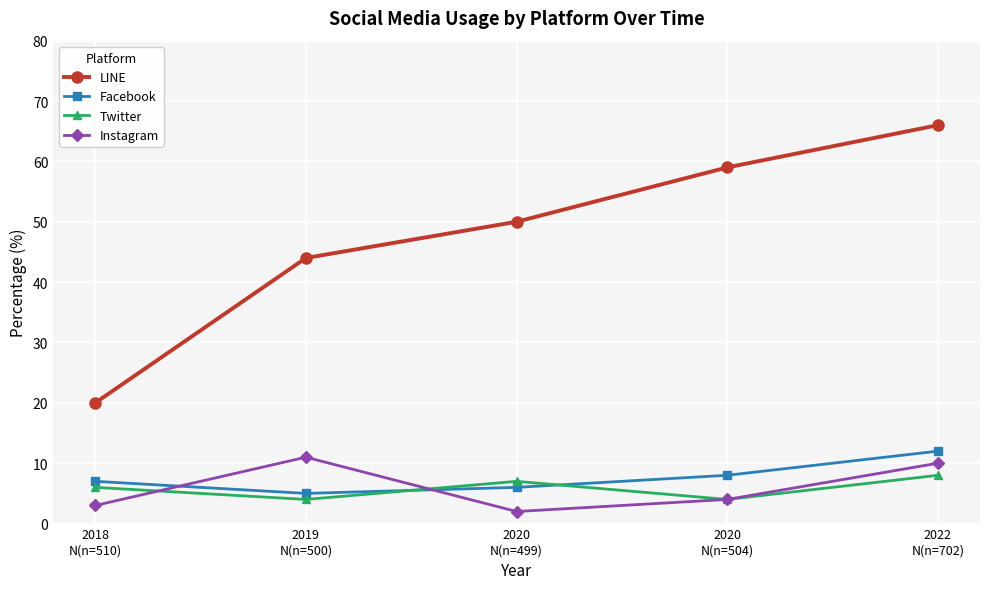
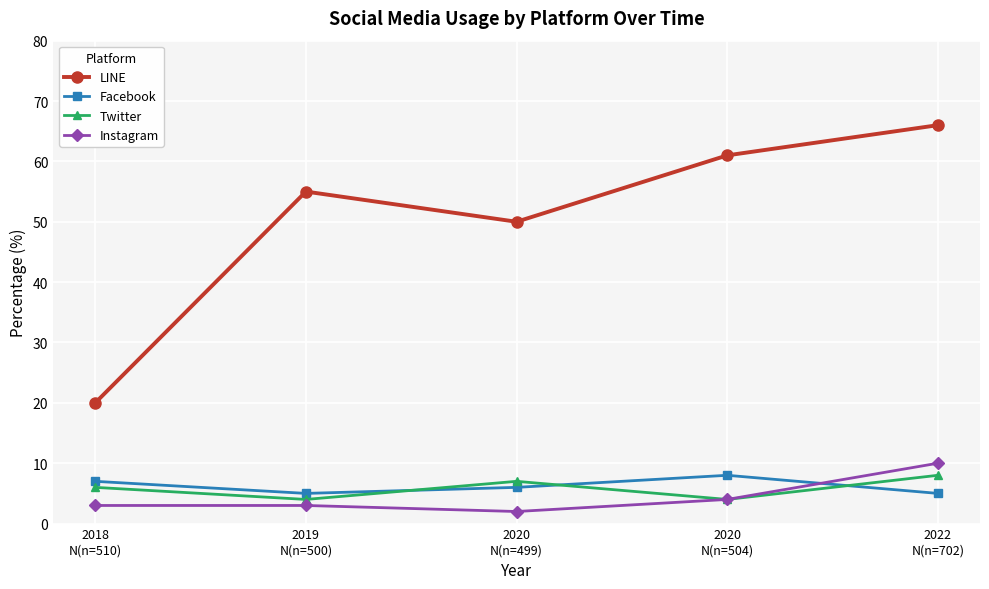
LINE, 2019 N(n=500): 44 -> 55
Instagram, 2019 N(n=500): 11 -> 3
LINE, 2020 N(n=504): 59 -> 61
Facebook, 2022 N(n=702): 12 -> 5
